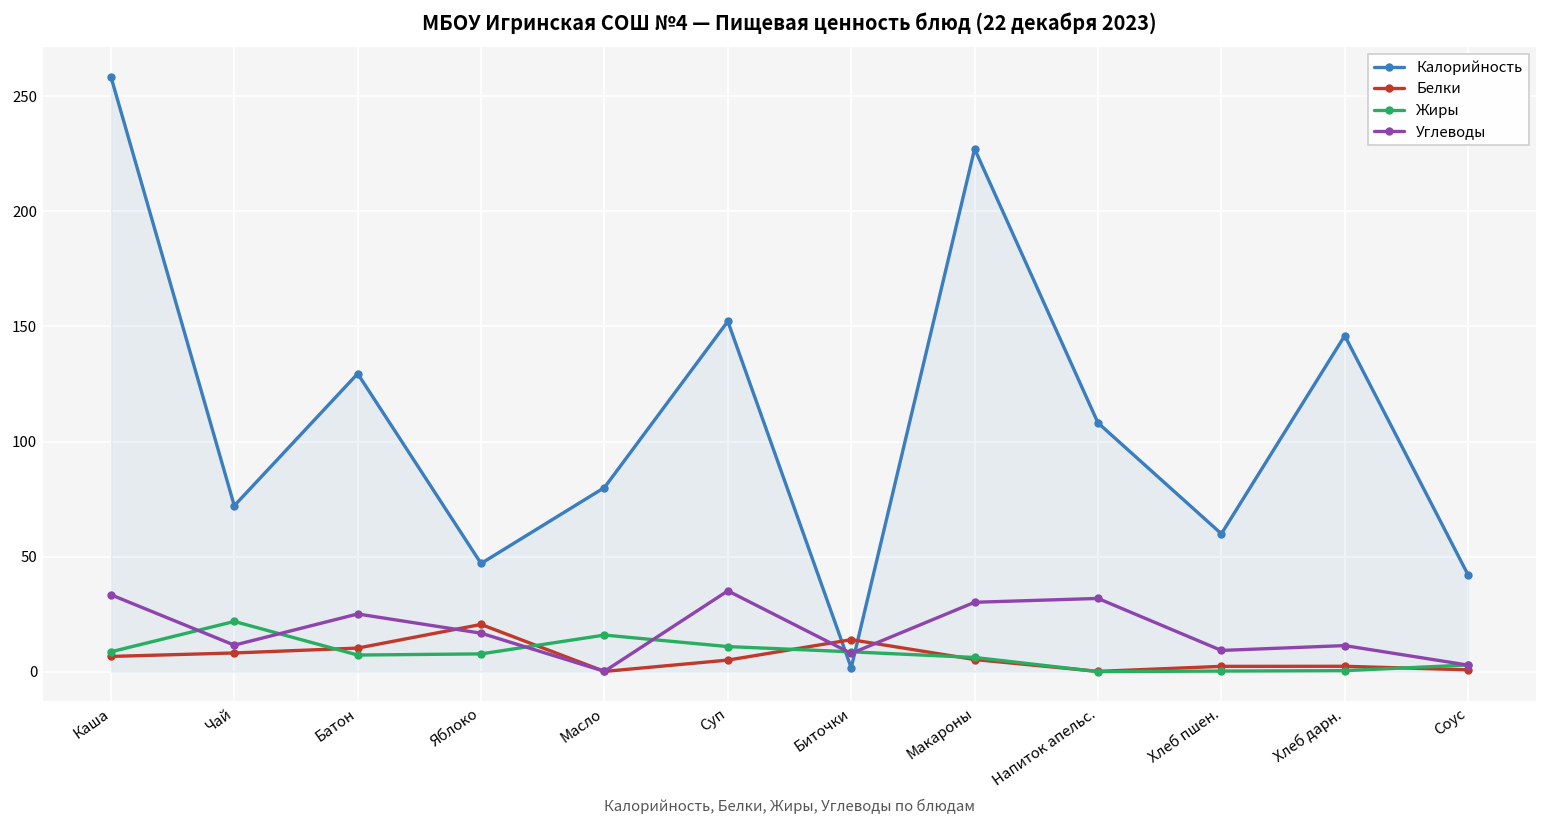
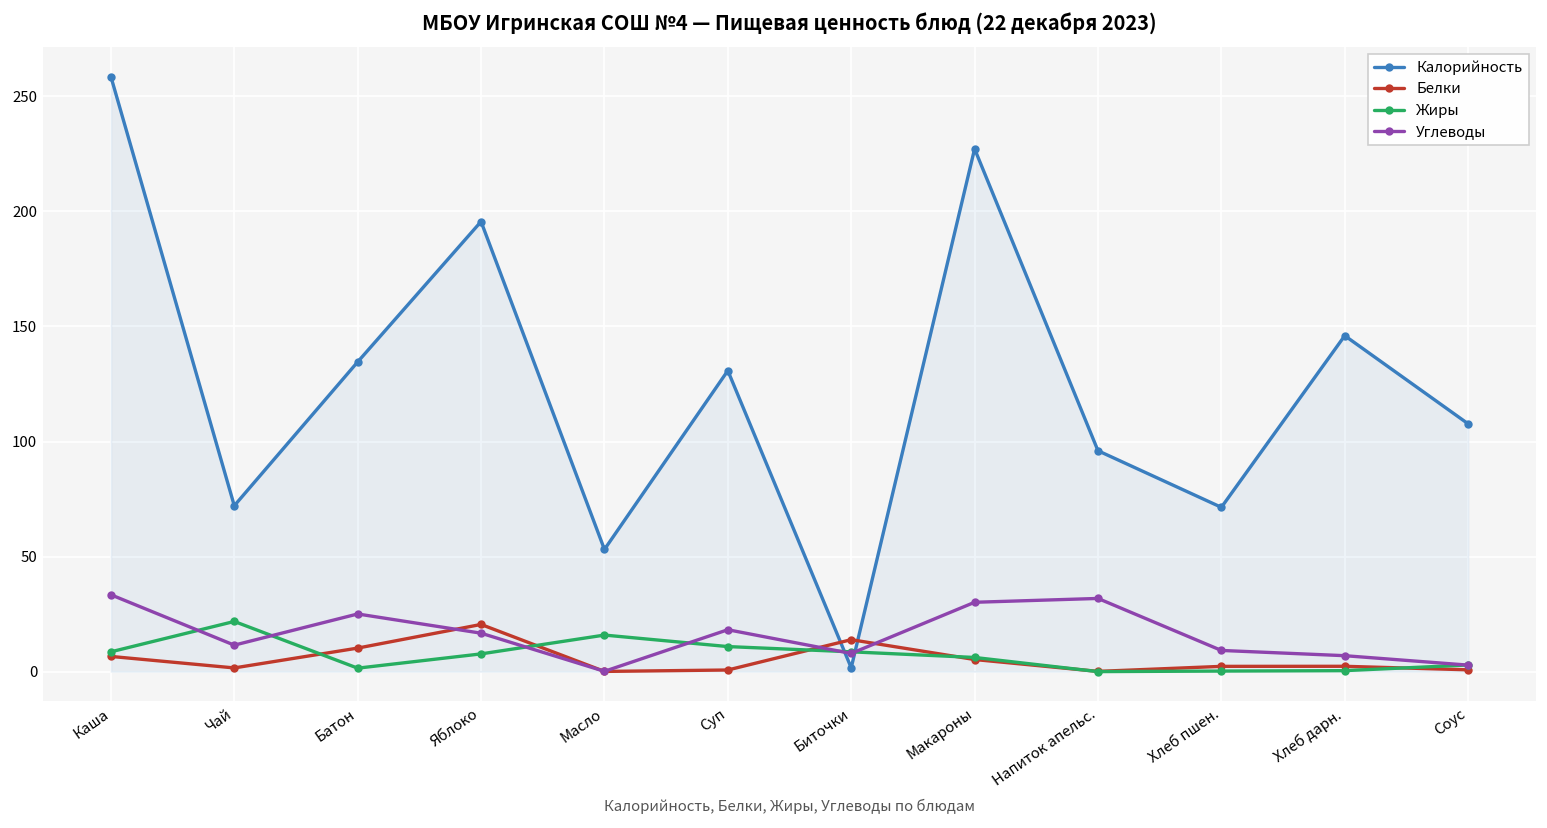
Белки, Чай: 8 -> 2
Калорийность, Батон: 130 -> 135
Жиры, Батон: 7 -> 2
Калорийность, Яблоко: 47 -> 196
Калорийность, Масло: 80 -> 53
Калорийность, Суп: 152 -> 131
Белки, Суп: 5 -> 1
Углеводы, Суп: 35 -> 18
Калорийность, Напиток апельс.: 108 -> 96
Калорийность, Хлеб пшен.: 60 -> 71
Углеводы, Хлеб дарн.: 11 -> 7
Калорийность, Соус: 42 -> 108
